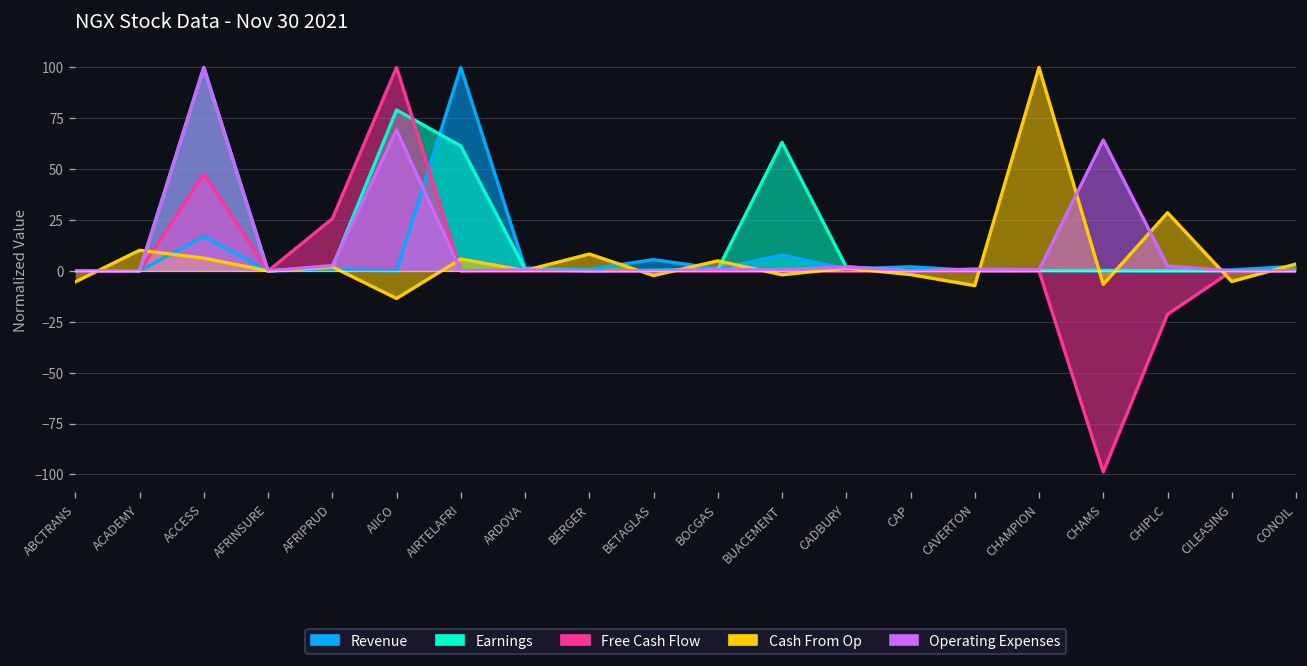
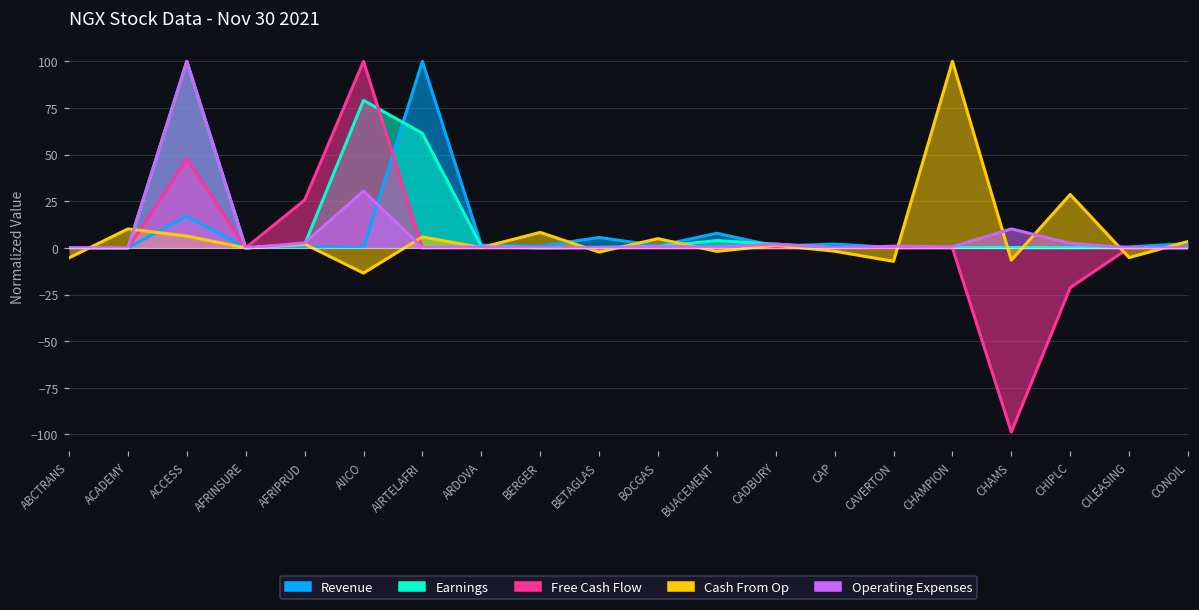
Operating Expenses, AIICO: 69 -> 30
Earnings, BUACEMENT: 63 -> 4
Operating Expenses, CHAMS: 64 -> 10
